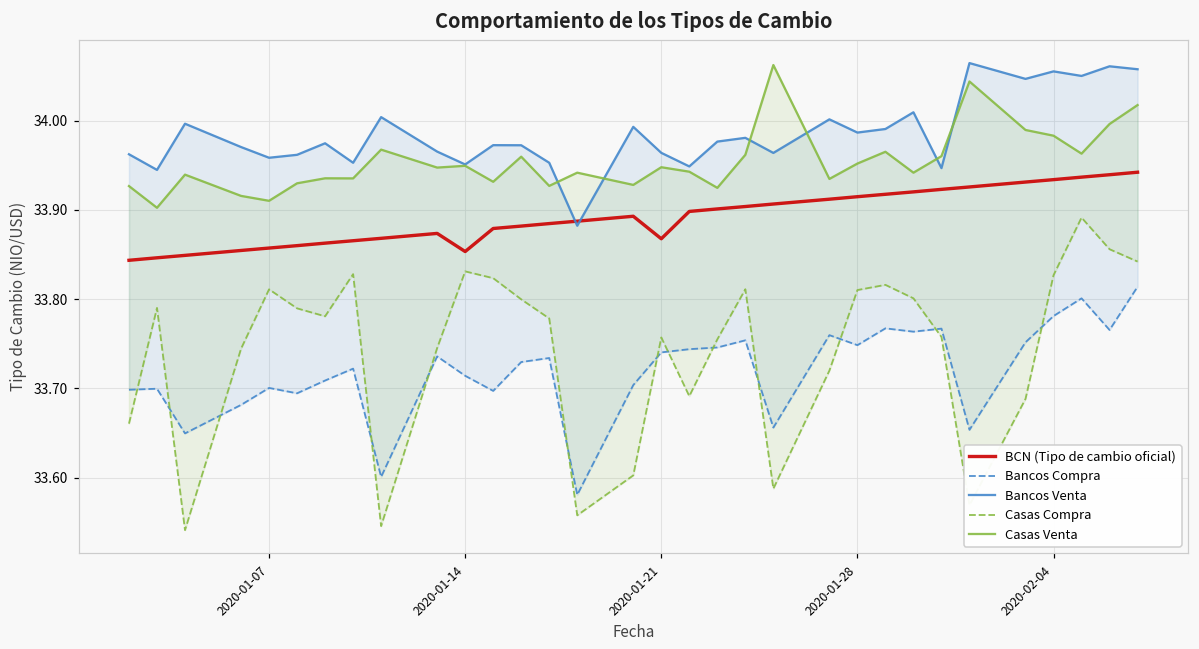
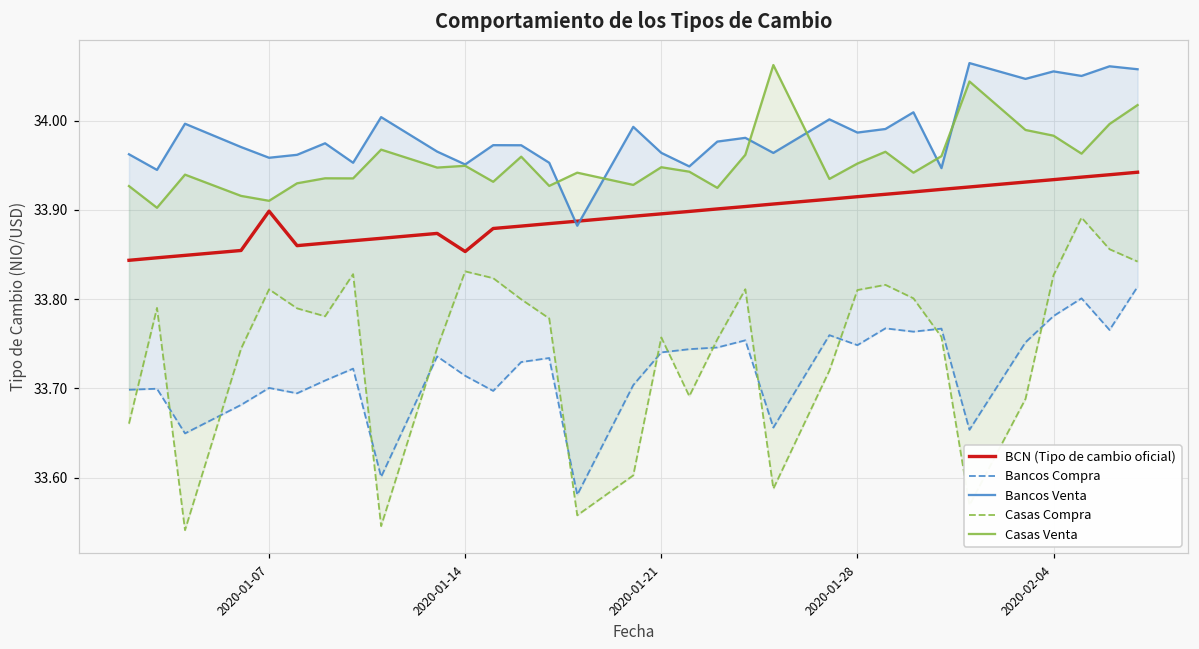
BCN (Tipo de cambio oficial), 2020-01-07: 33.86 -> 33.90
BCN (Tipo de cambio oficial), 2020-01-21: 33.87 -> 33.90
